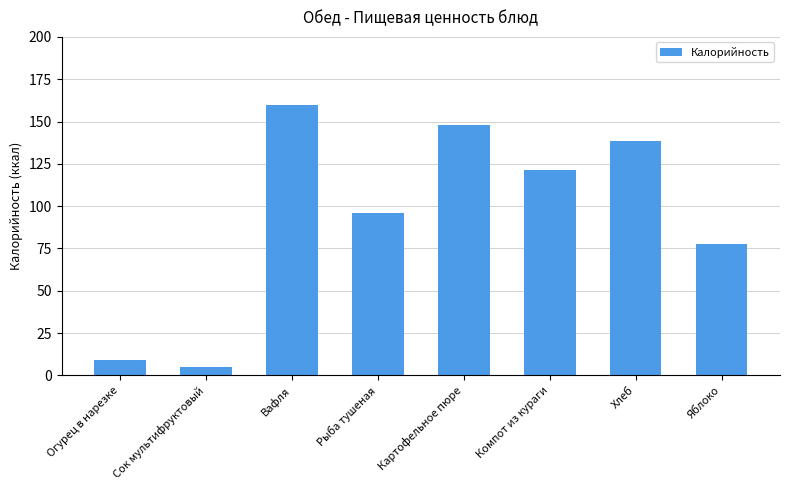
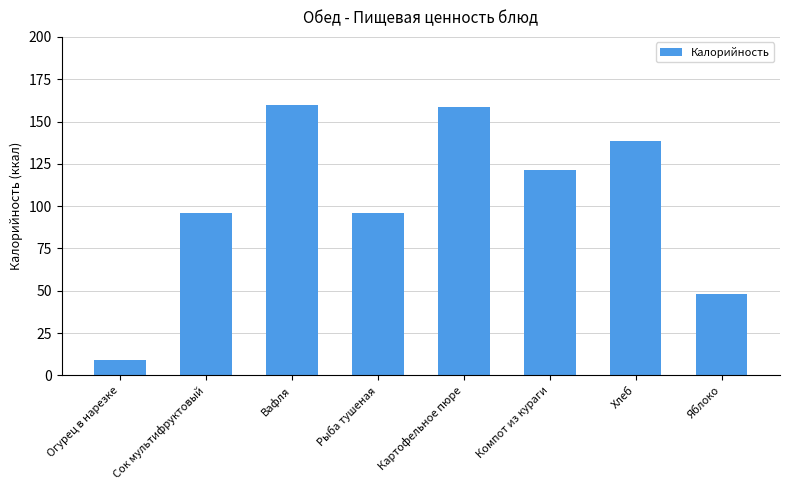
Сок мультифруктовый: 5 -> 96
Картофельное пюре: 148 -> 158
Яблоко: 78 -> 48
